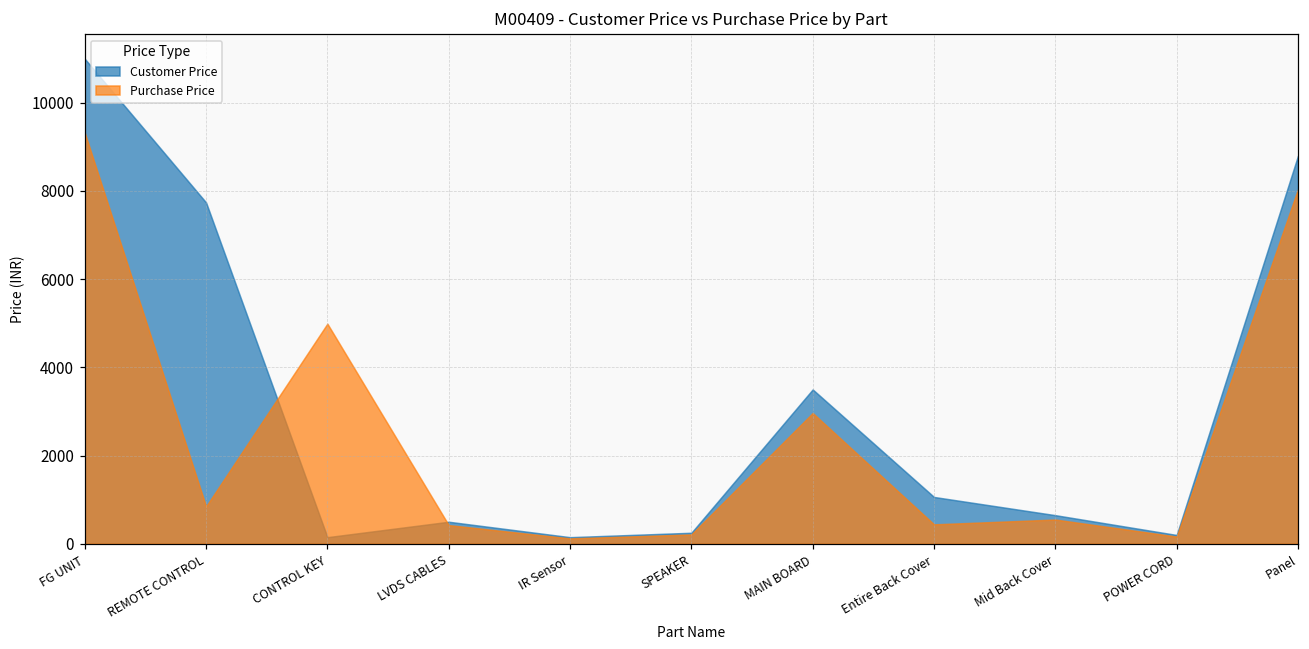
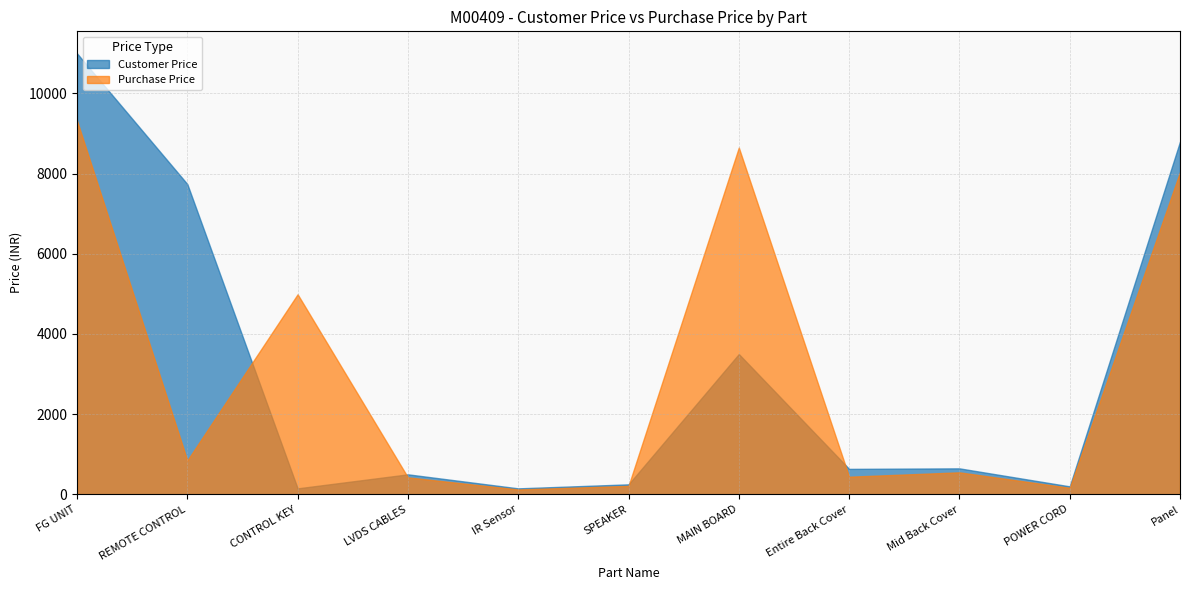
Purchase Price, MAIN BOARD: 3000 -> 8700
Customer Price, Entire Back Cover: 1100 -> 600
